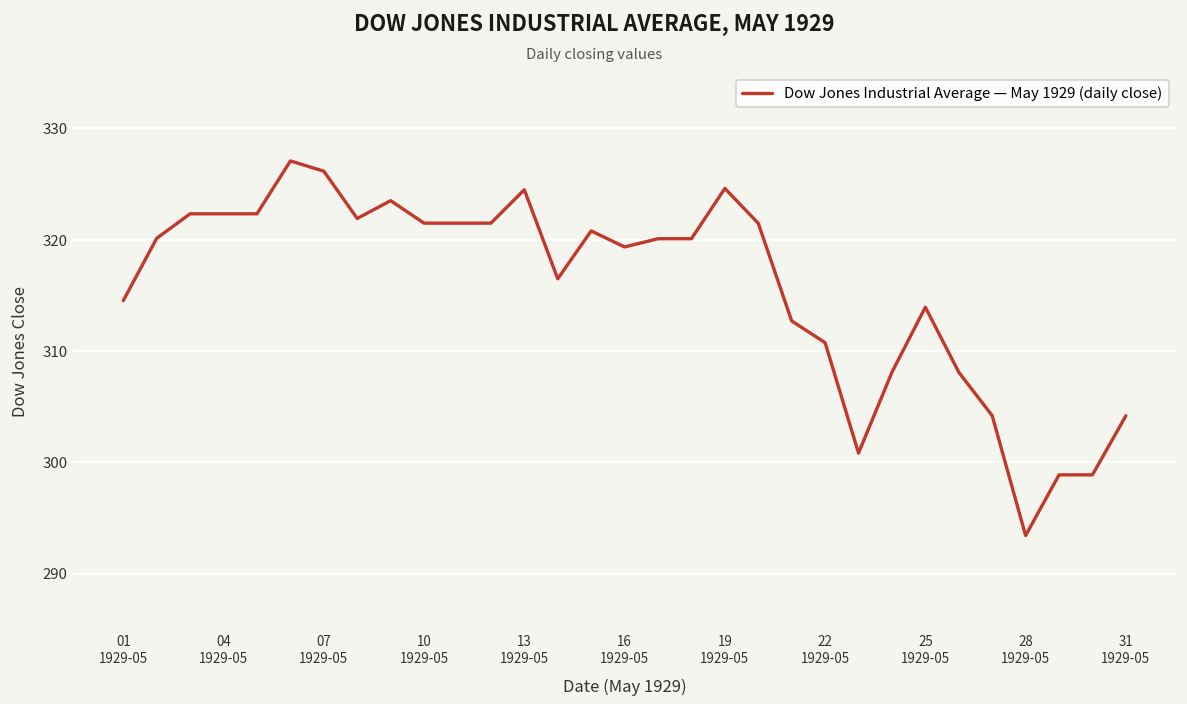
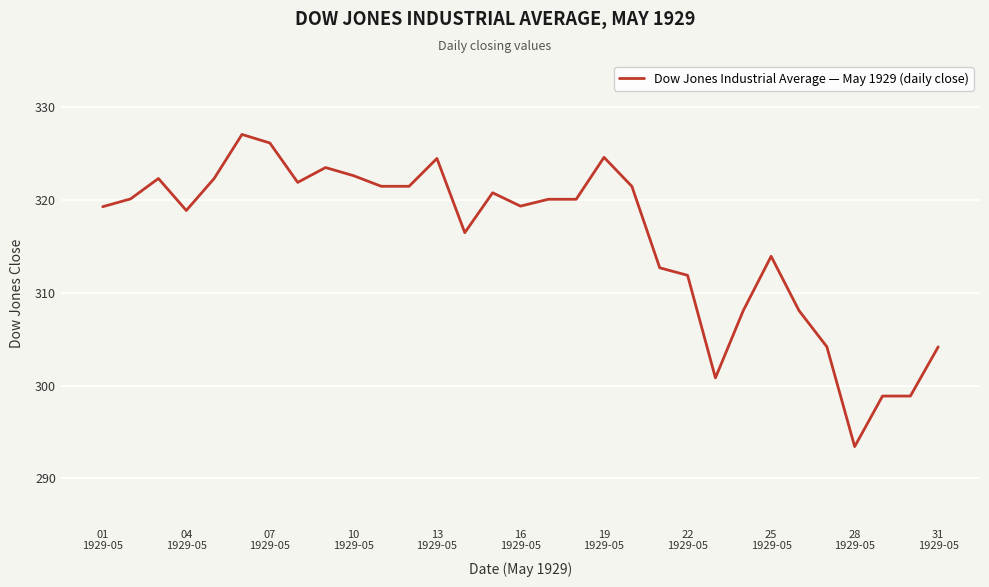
01 1929-05: 315 -> 319
04 1929-05: 322 -> 319
10 1929-05: 321 -> 323
22 1929-05: 311 -> 312
